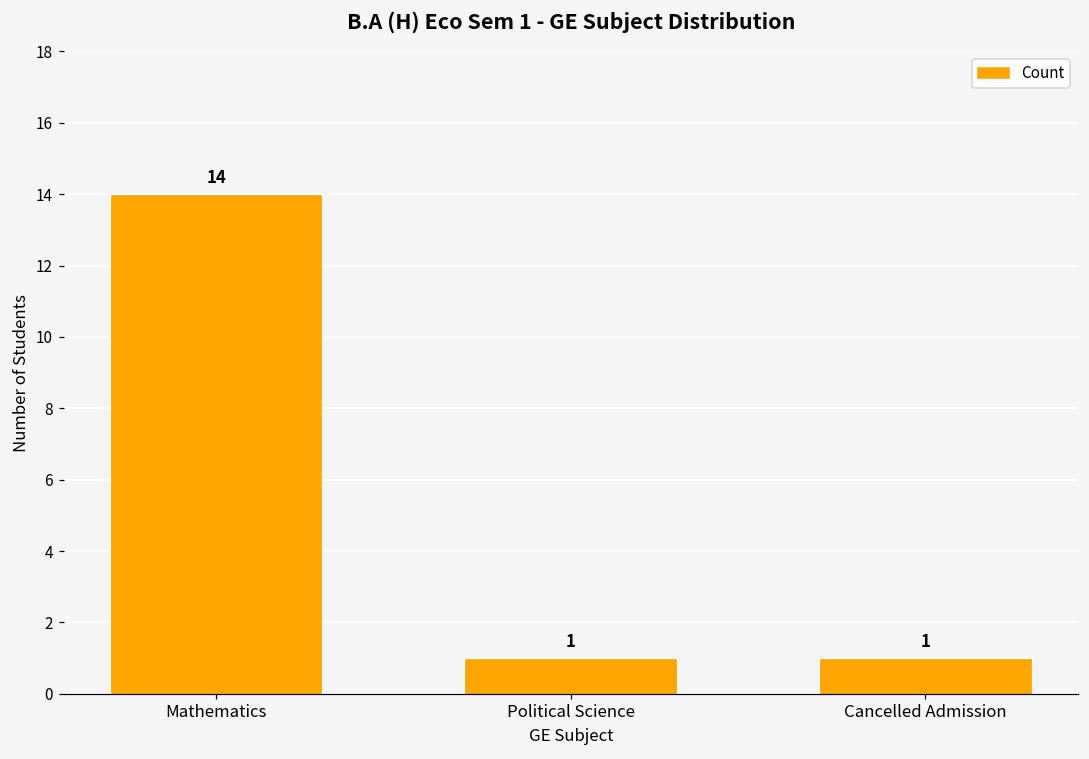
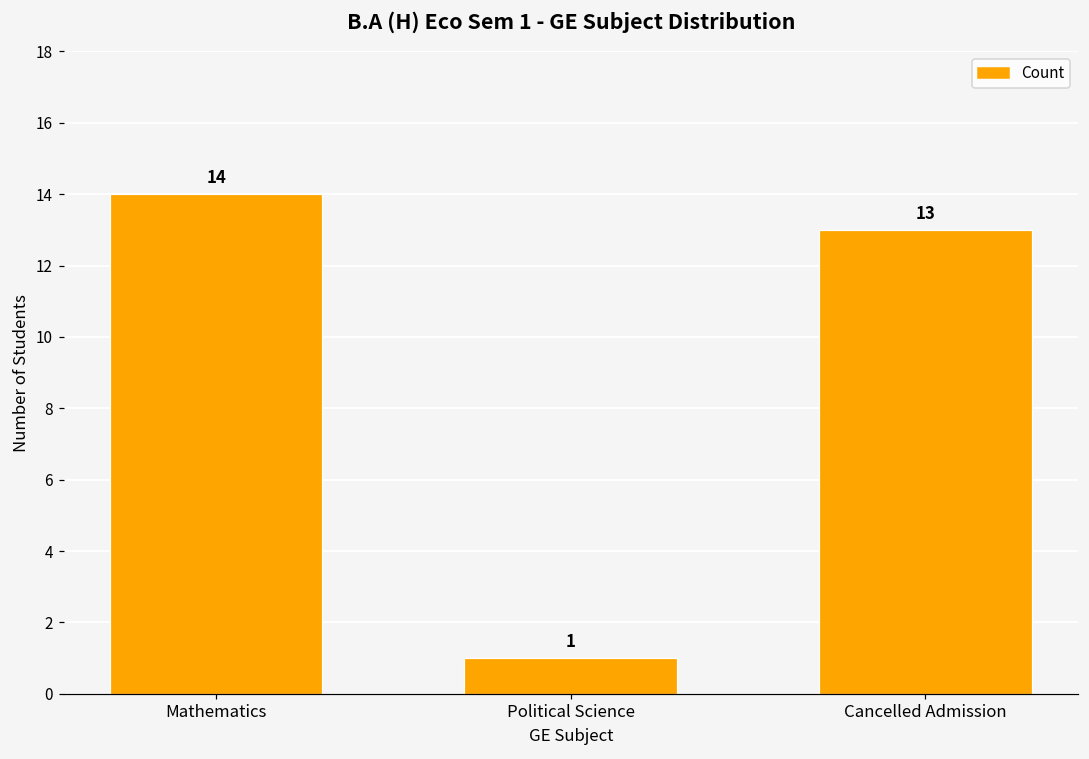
Cancelled Admission: 1 -> 13
